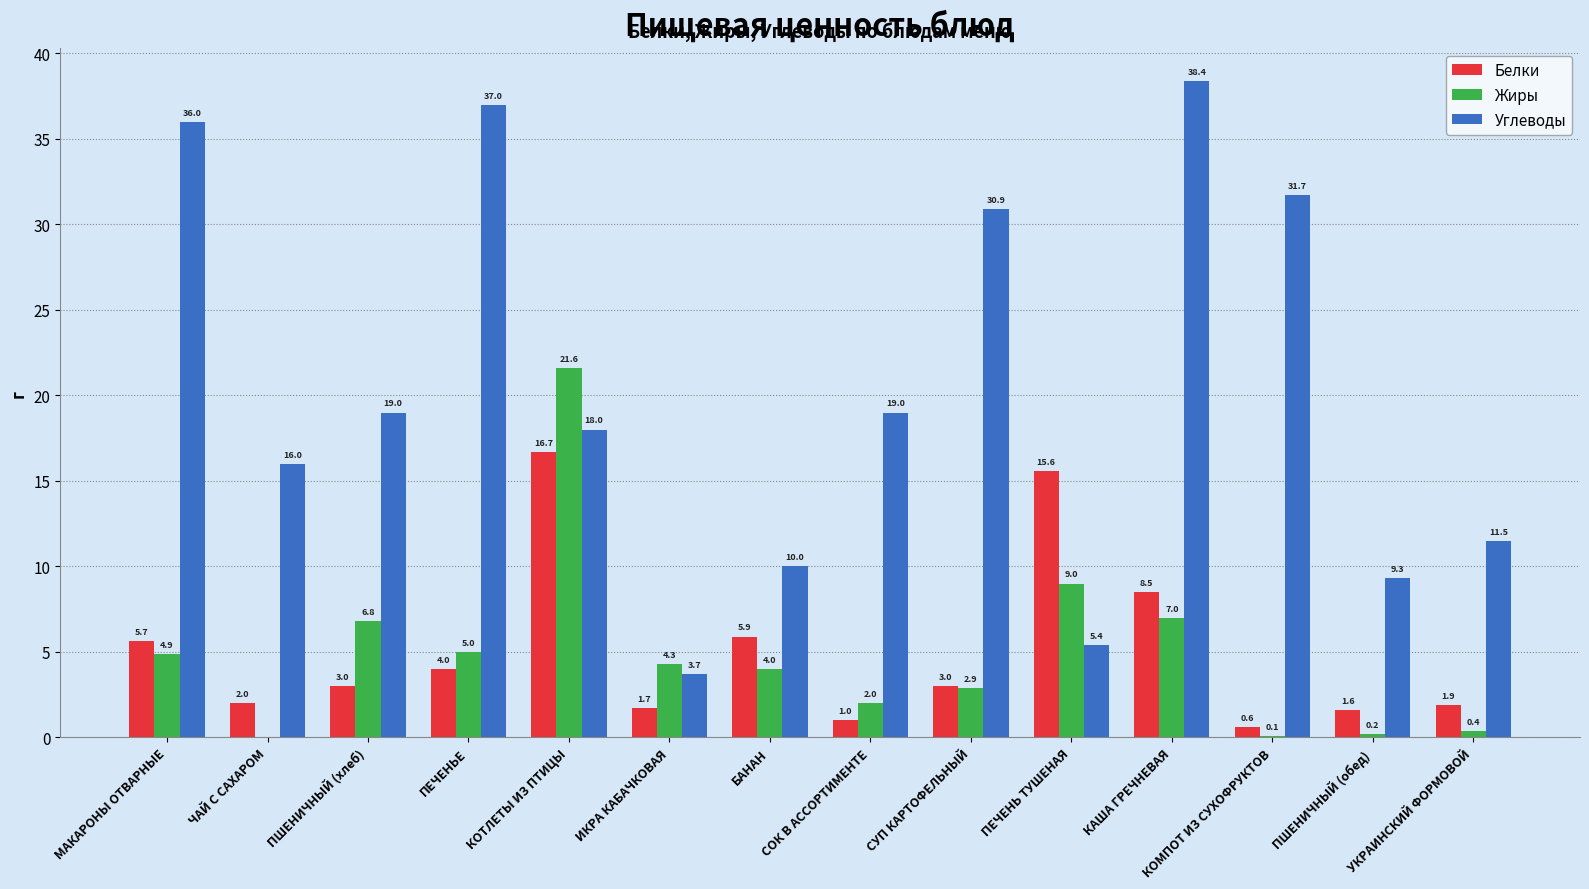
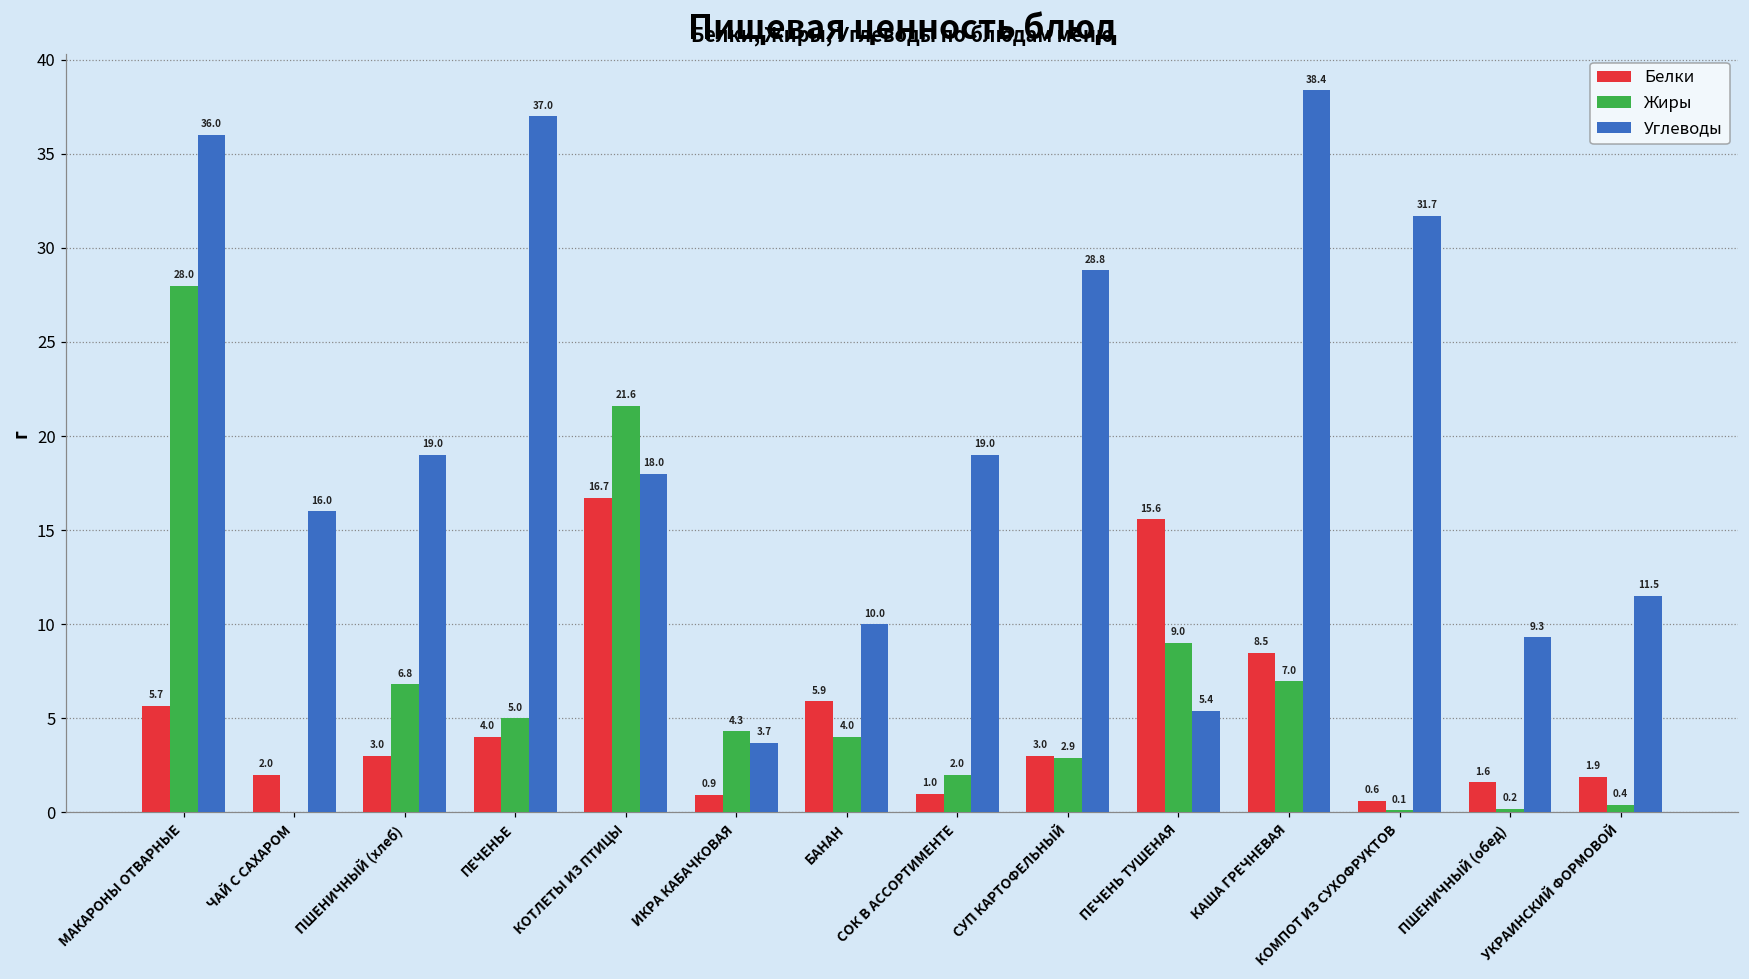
Жиры, МАКАРОНЫ ОТВАРНЫЕ: 4.9 -> 28.0
Белки, ИКРА КАБАЧКОВАЯ: 1.7 -> 0.9
Углеводы, СУП КАРТОФЕЛЬНЫЙ: 30.9 -> 28.8
